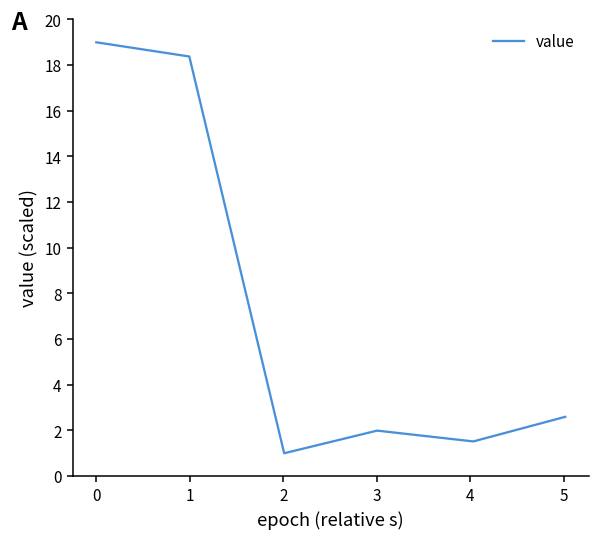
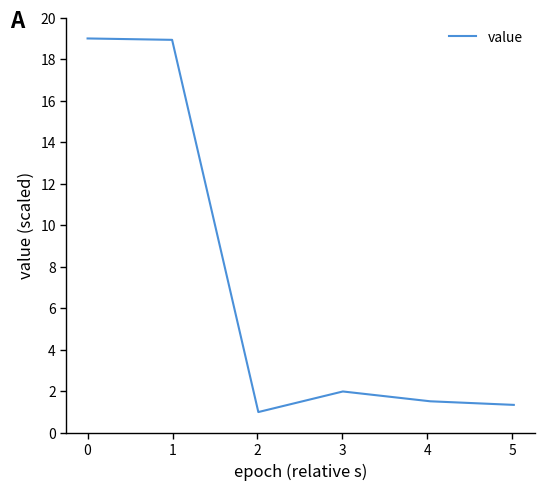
1: 18.4 -> 18.9
5: 2.6 -> 1.3
